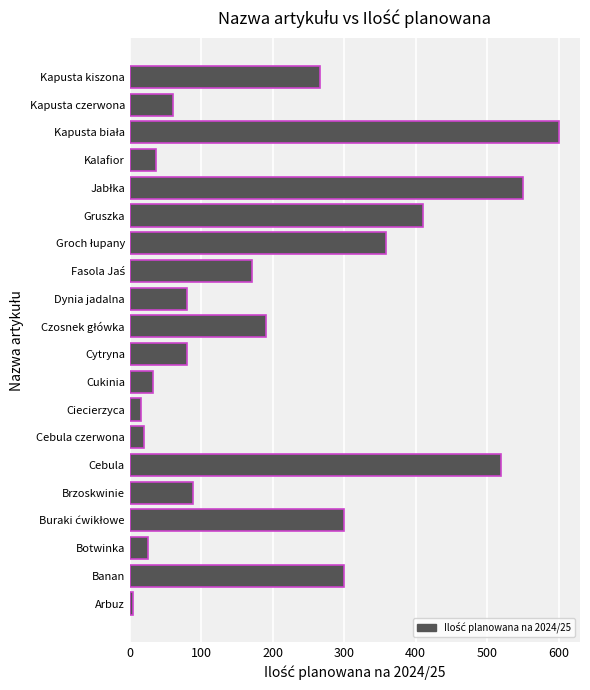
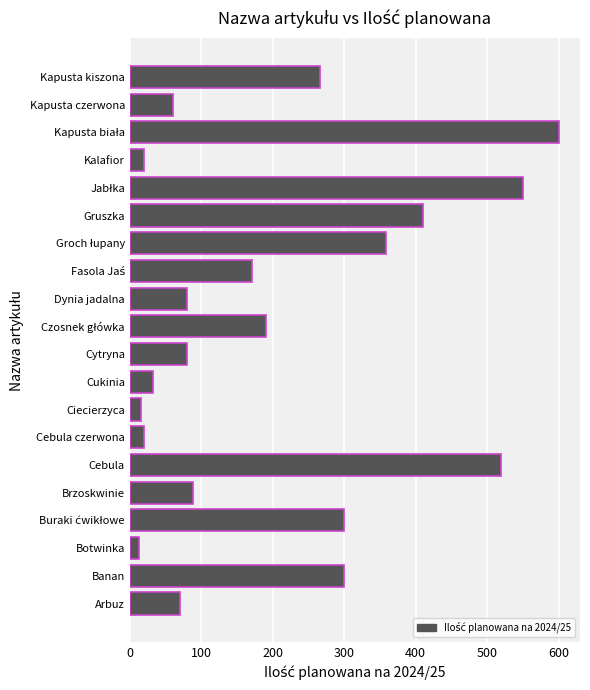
Kalafior: 40 -> 20
Botwinka: 30 -> 10
Arbuz: 10 -> 70
